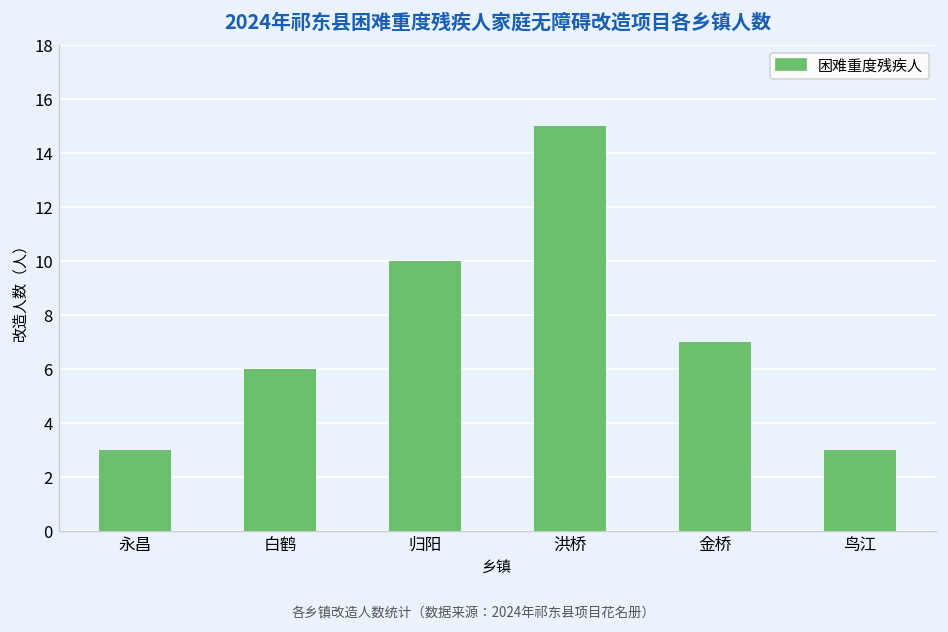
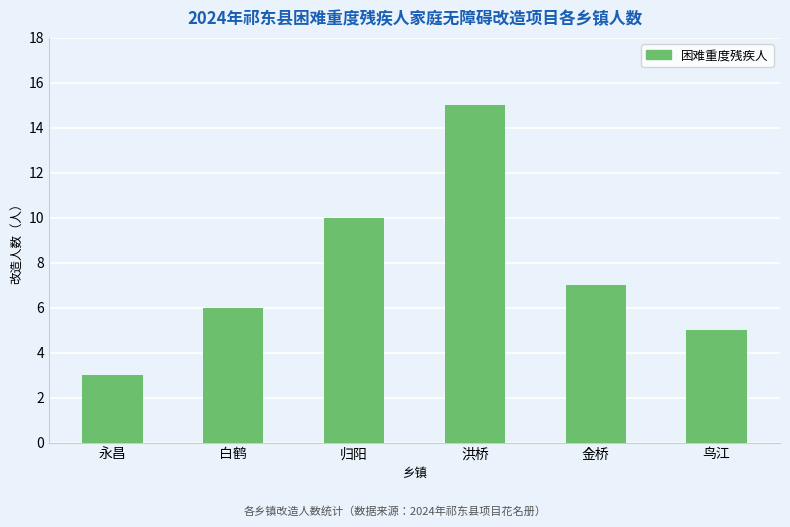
鸟江: 3 -> 5
